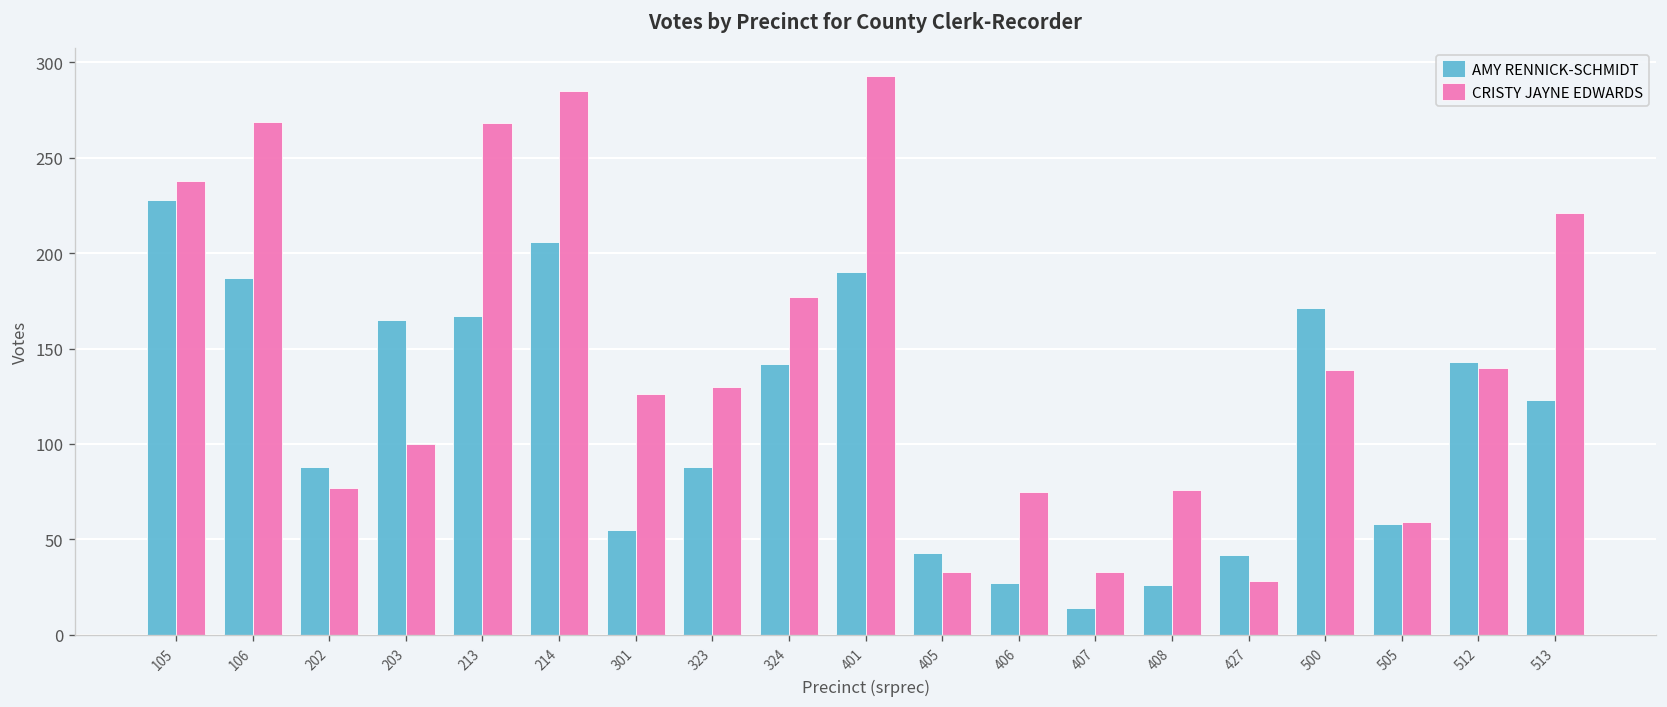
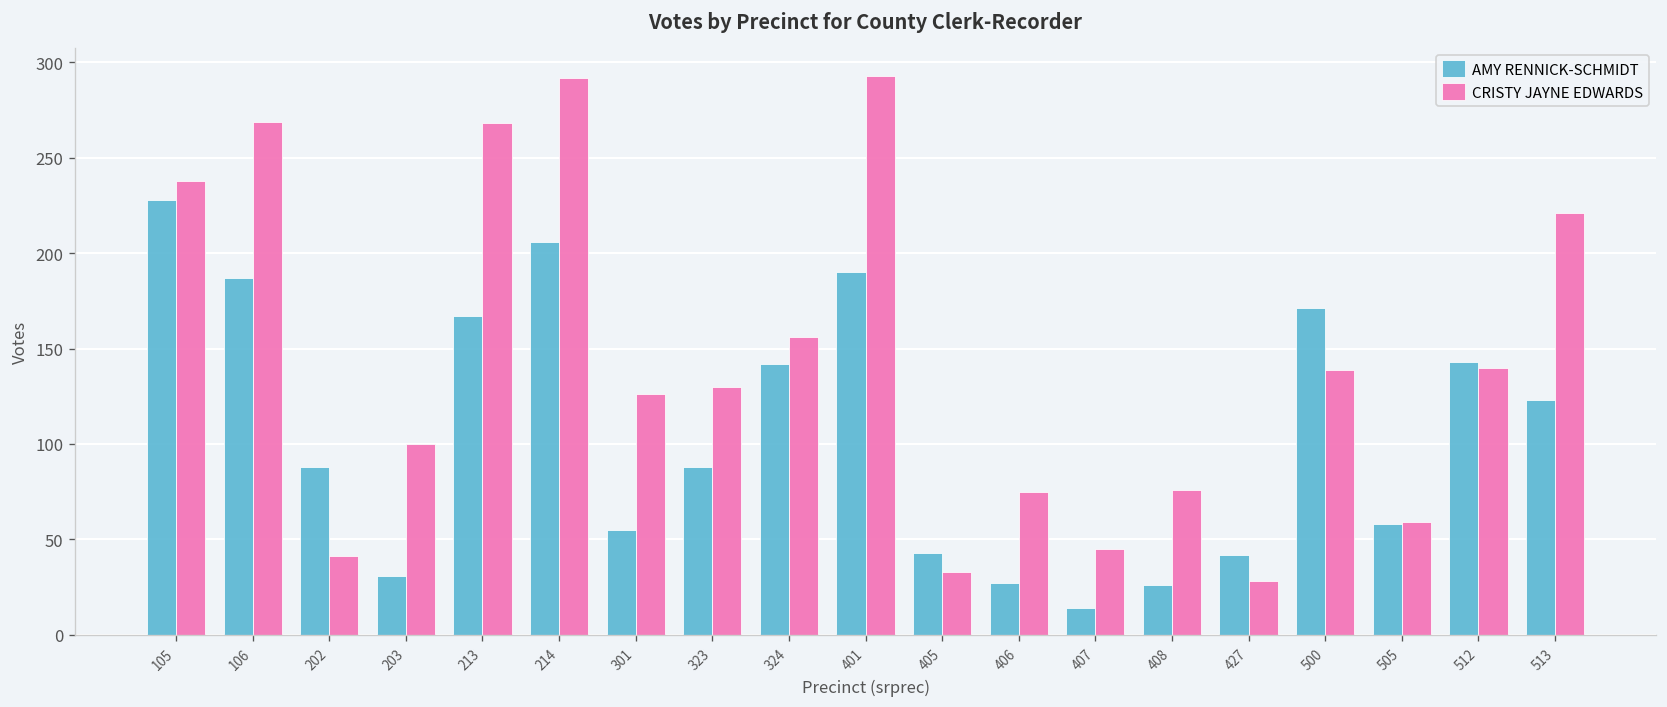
CRISTY JAYNE EDWARDS, 202: 77 -> 41
AMY RENNICK-SCHMIDT, 203: 165 -> 31
CRISTY JAYNE EDWARDS, 214: 285 -> 292
CRISTY JAYNE EDWARDS, 324: 177 -> 156
CRISTY JAYNE EDWARDS, 407: 33 -> 45
